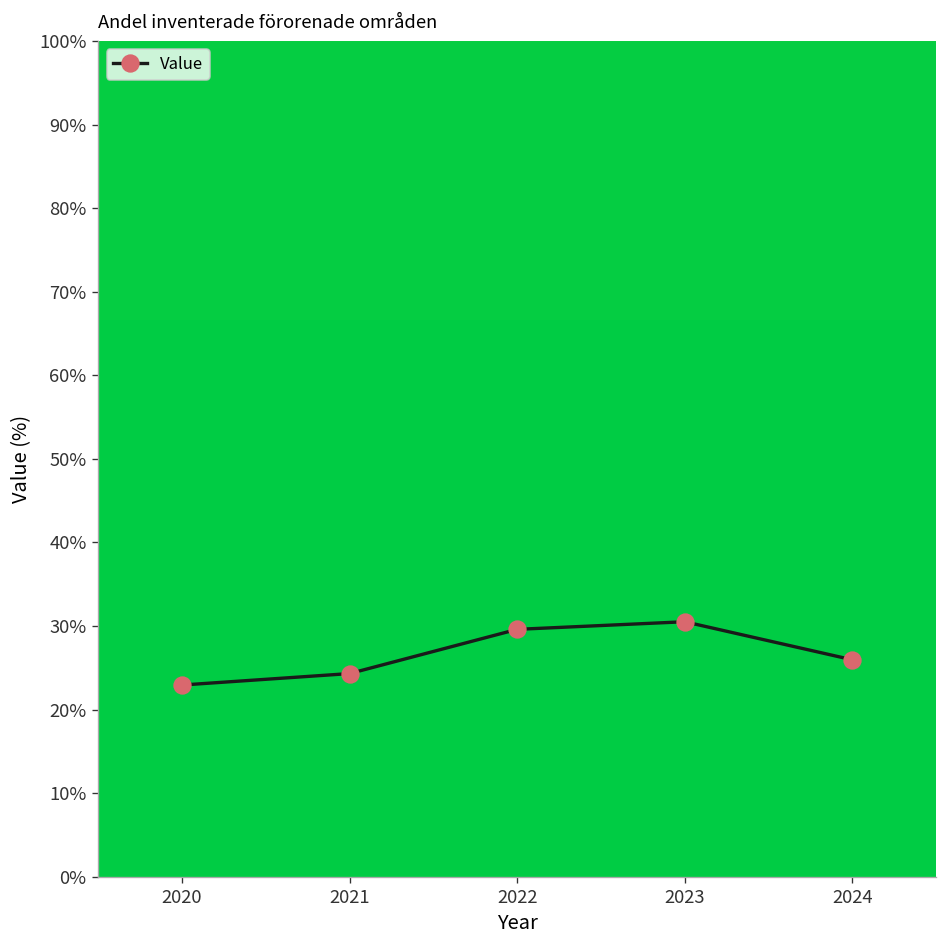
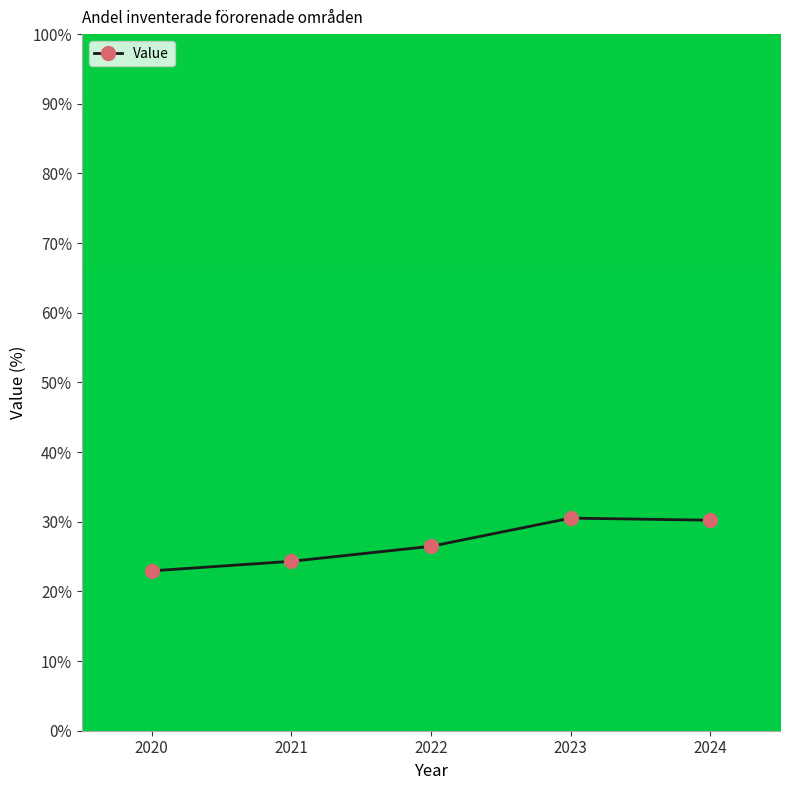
2022: 30% -> 26%
2024: 26% -> 30%
